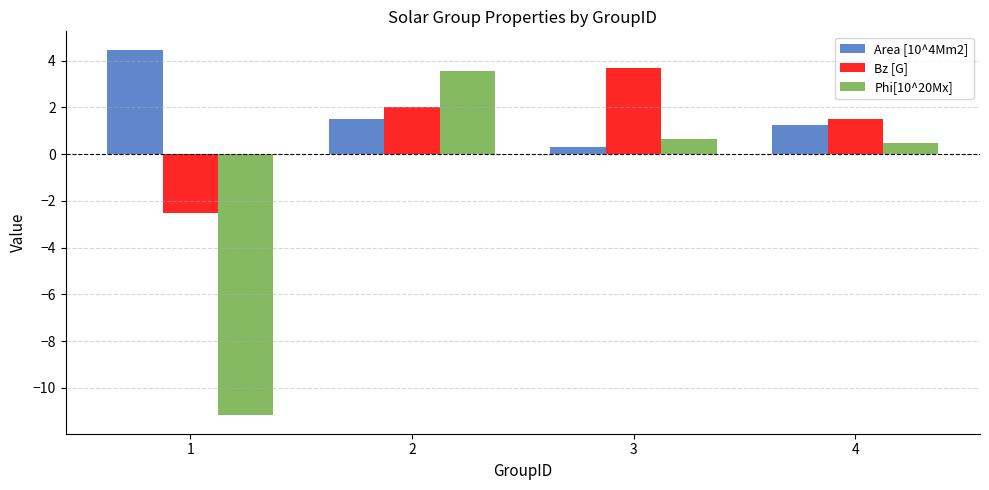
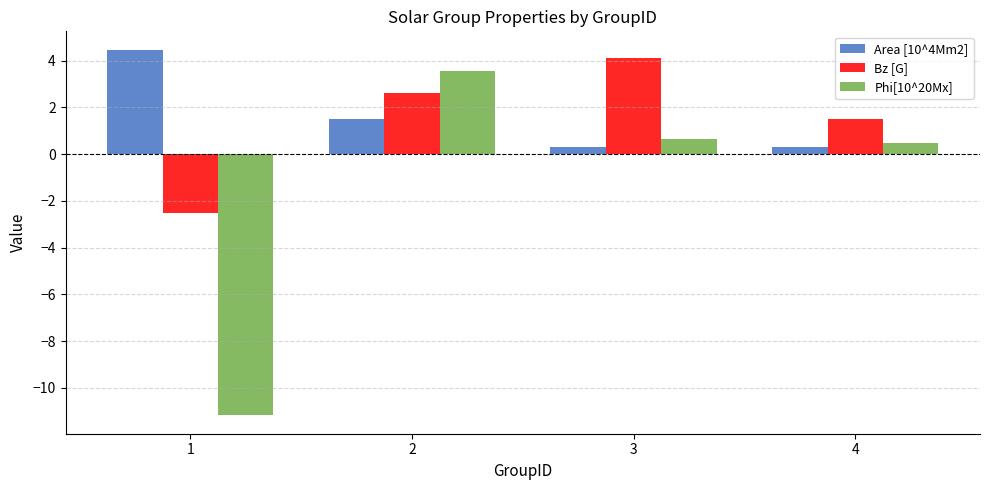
Bz [G], 2: 2.0 -> 2.6
Bz [G], 3: 3.7 -> 4.1
Area [10^4Mm2], 4: 1.2 -> 0.3
